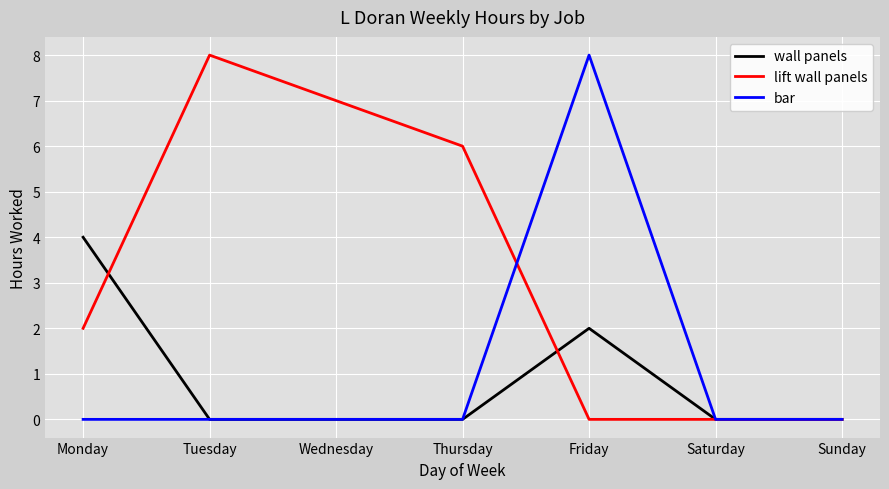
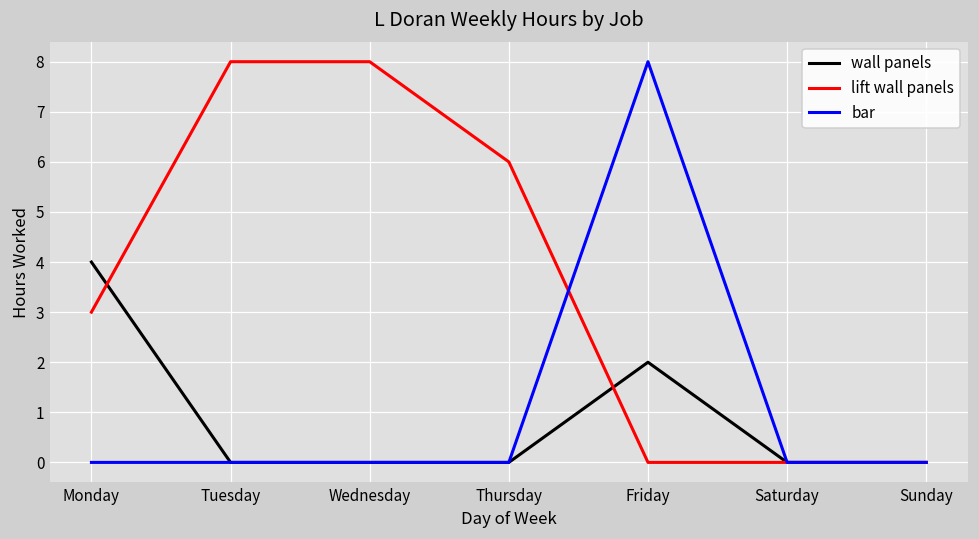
lift wall panels, Monday: 2 -> 3
lift wall panels, Wednesday: 7 -> 8
